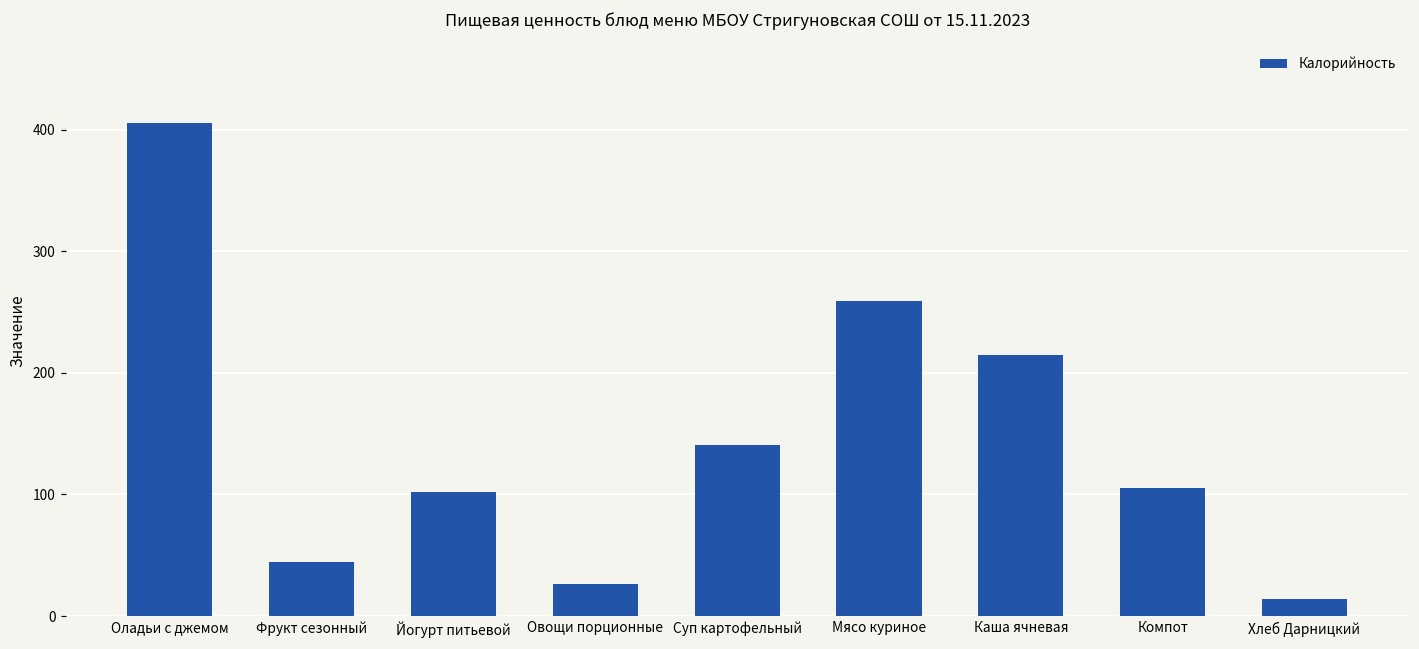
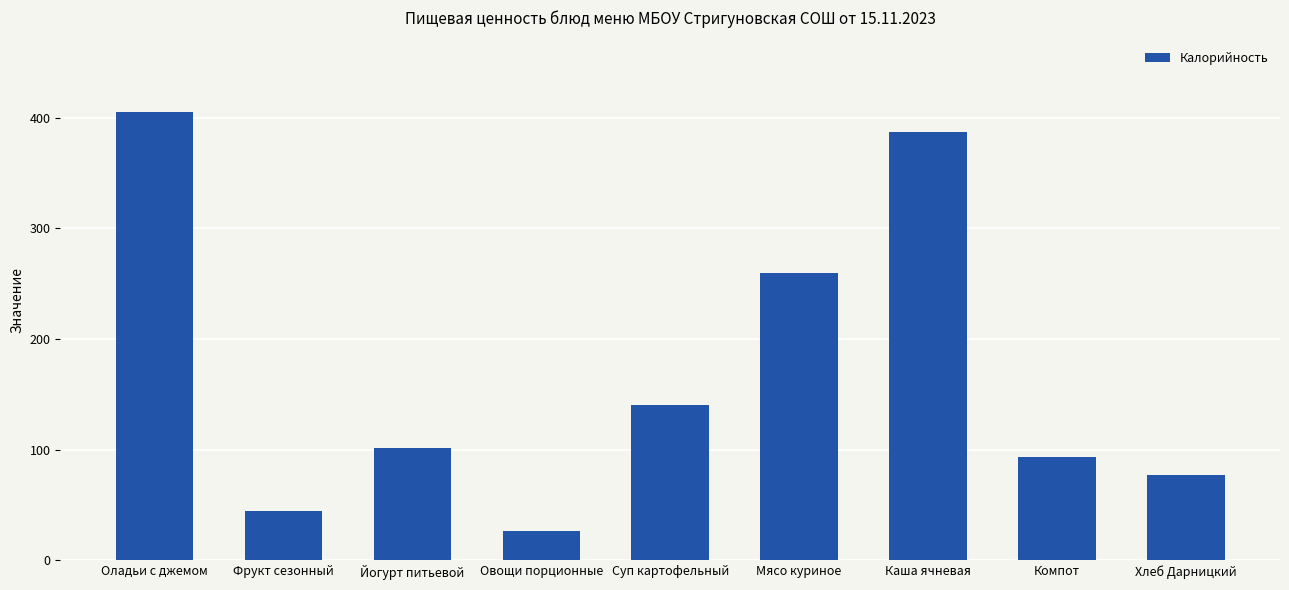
Каша ячневая: 215 -> 387
Компот: 105 -> 93
Хлеб Дарницкий: 14 -> 77
